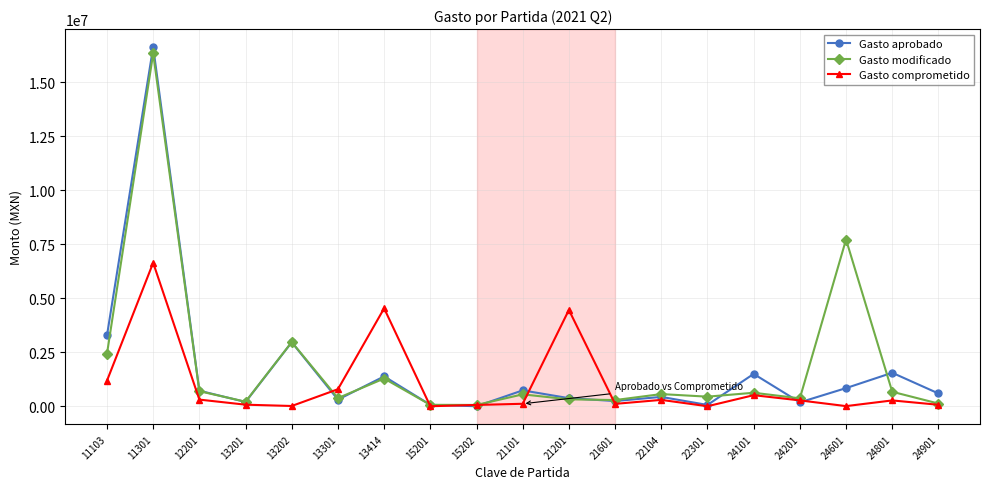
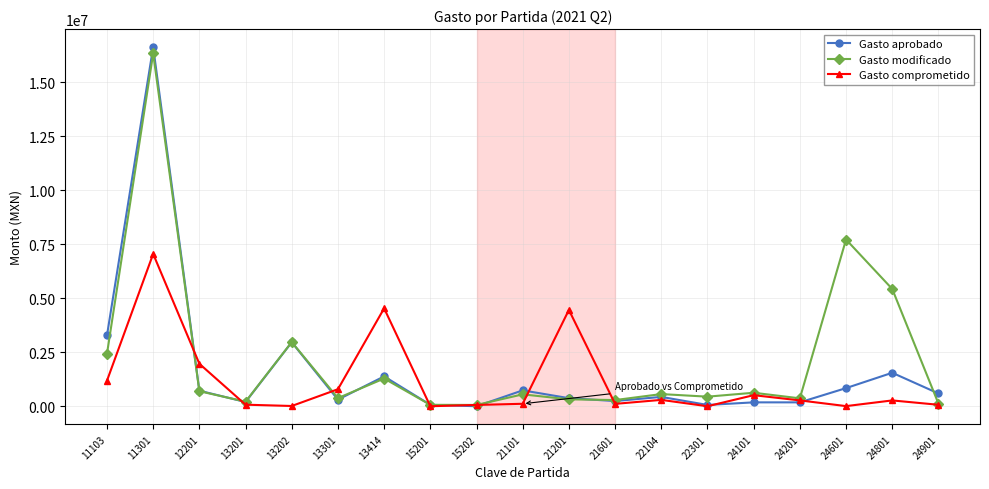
Gasto comprometido, 11301: 6600000 -> 7100000
Gasto comprometido, 12201: 300000 -> 2000000
Gasto aprobado, 24101: 1500000 -> 200000
Gasto modificado, 24801: 700000 -> 5400000
